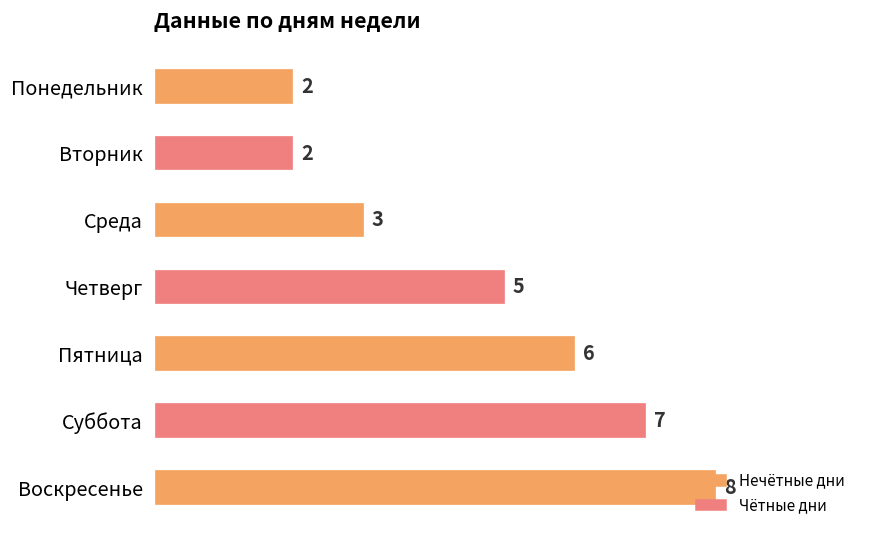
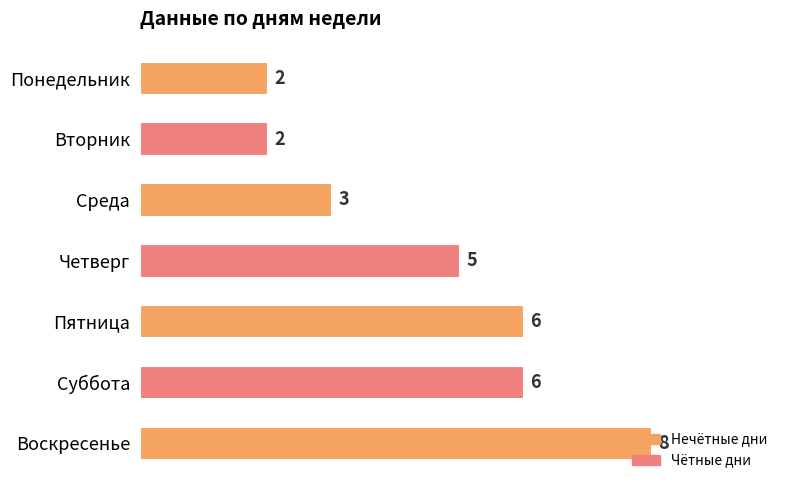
Суббота: 7 -> 6
